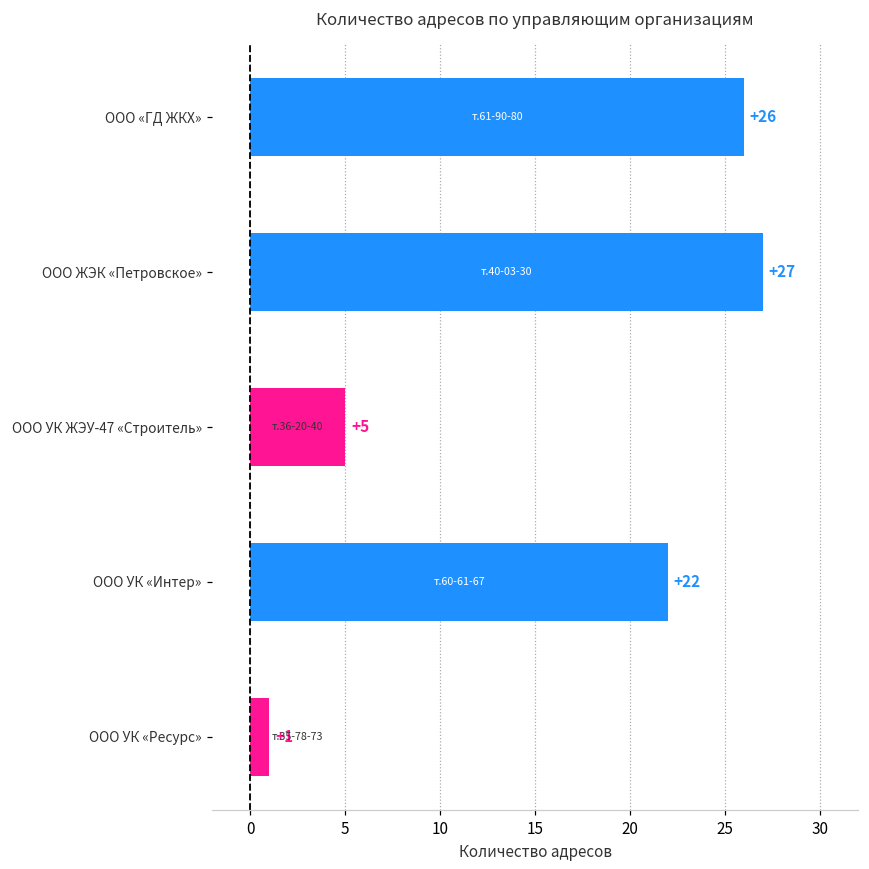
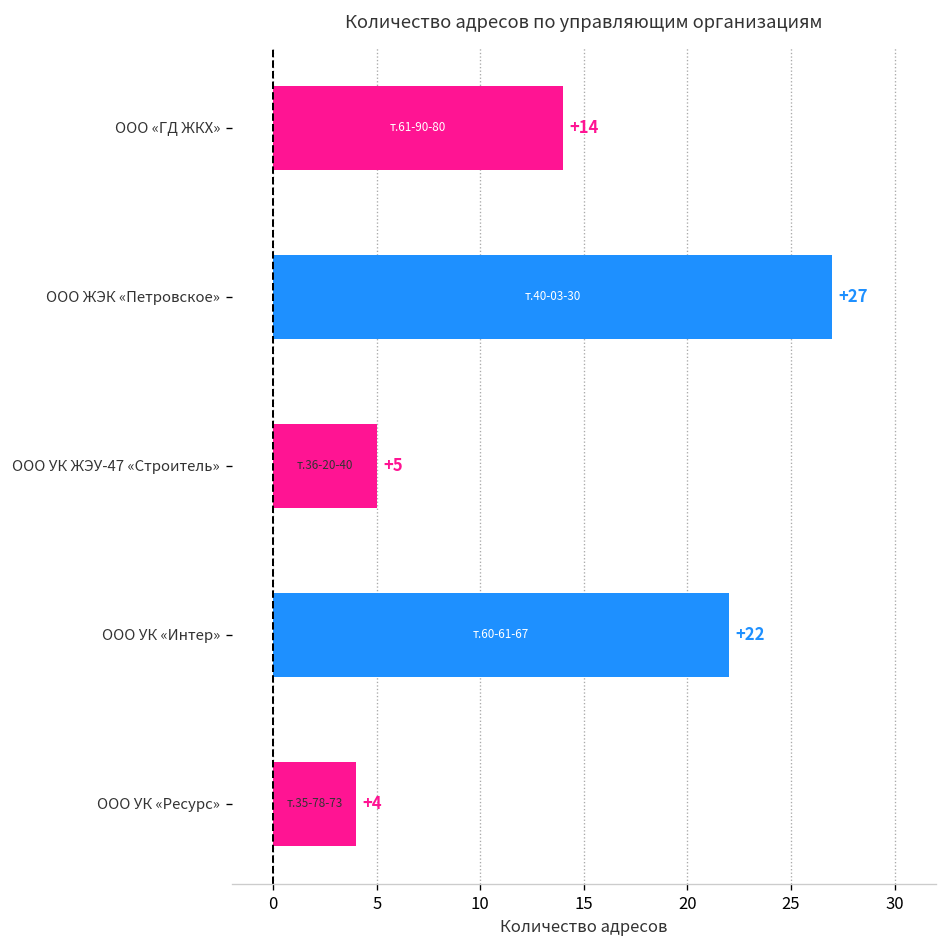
ООО «ГД ЖКХ»: +26 -> +14
ООО УК «Ресурс»: +1 -> +4
